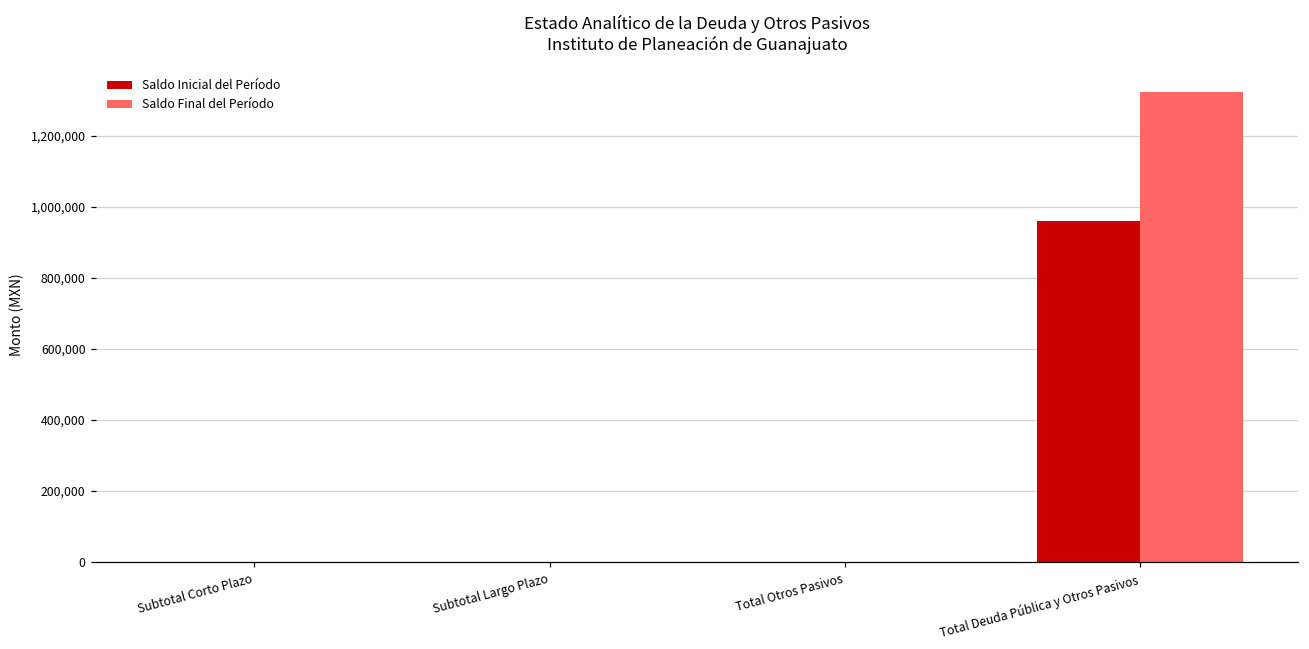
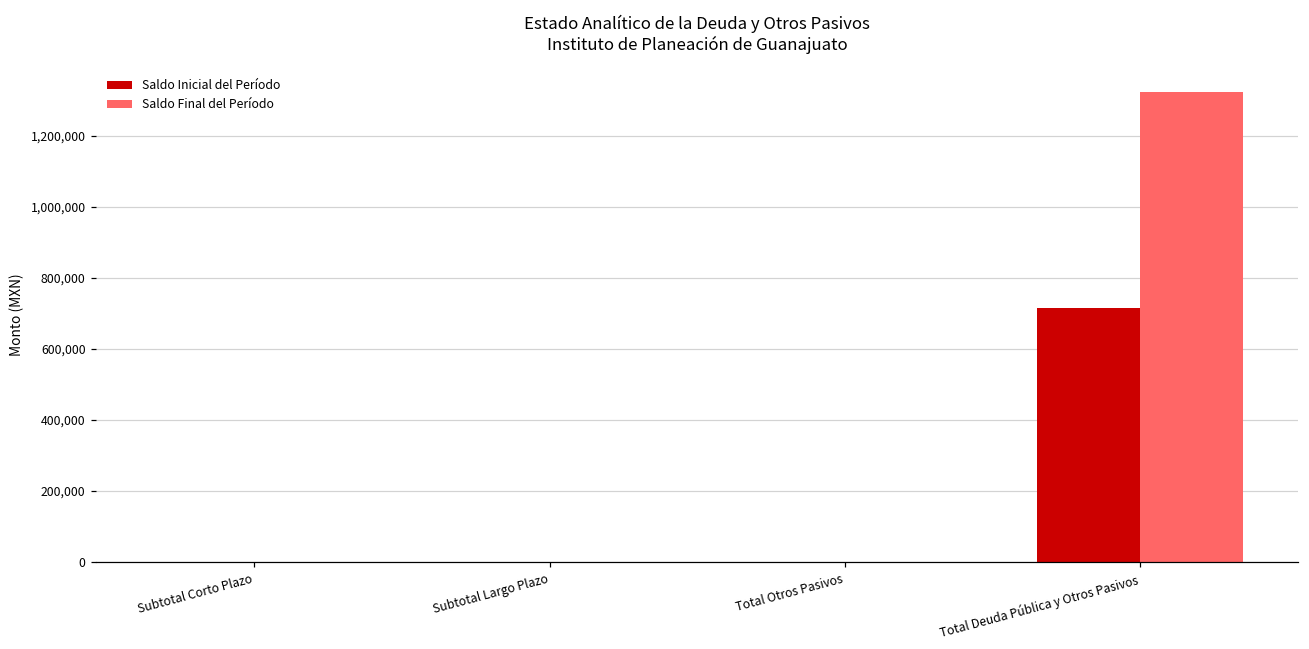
Saldo Inicial del Período, Total Deuda Pública y Otros Pasivos: 960,000 -> 710,000
